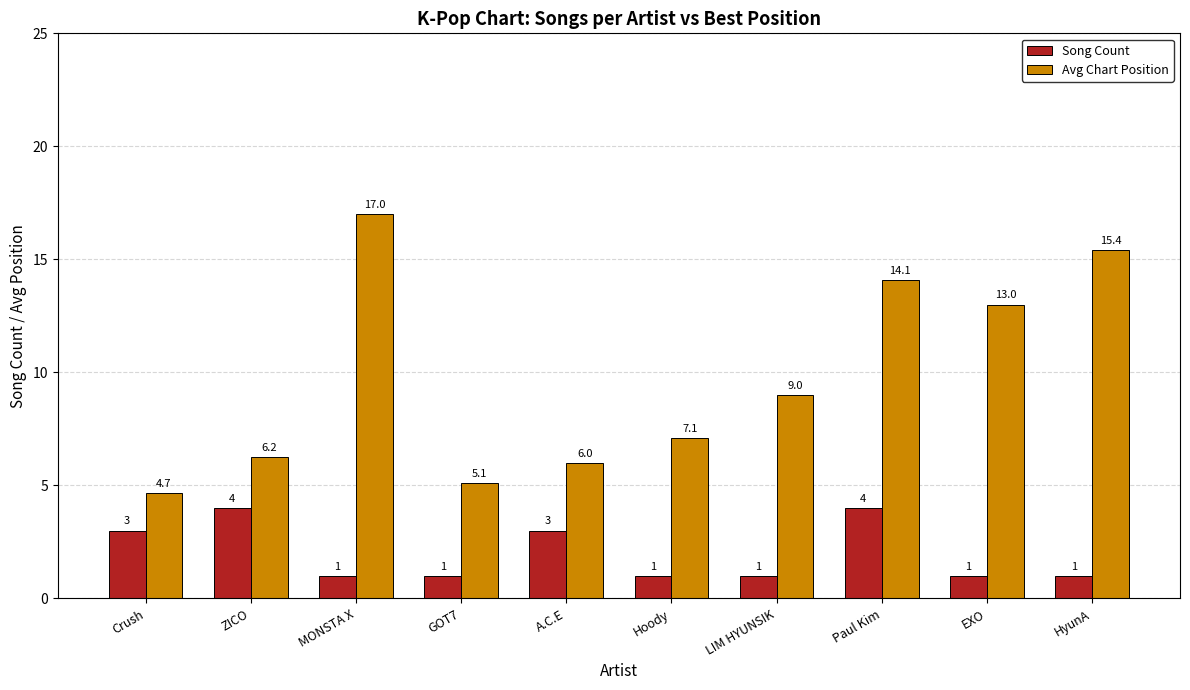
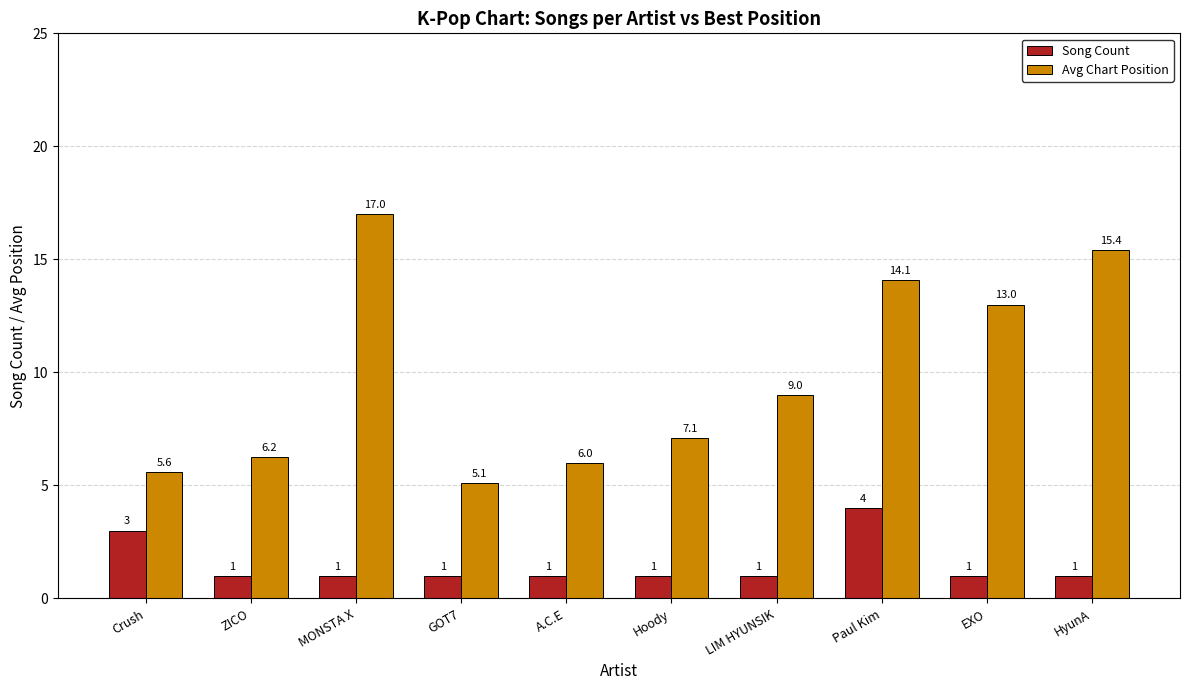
Avg Chart Position, Crush: 4.7 -> 5.6
Song Count, ZICO: 4 -> 1
Song Count, A.C.E: 3 -> 1
